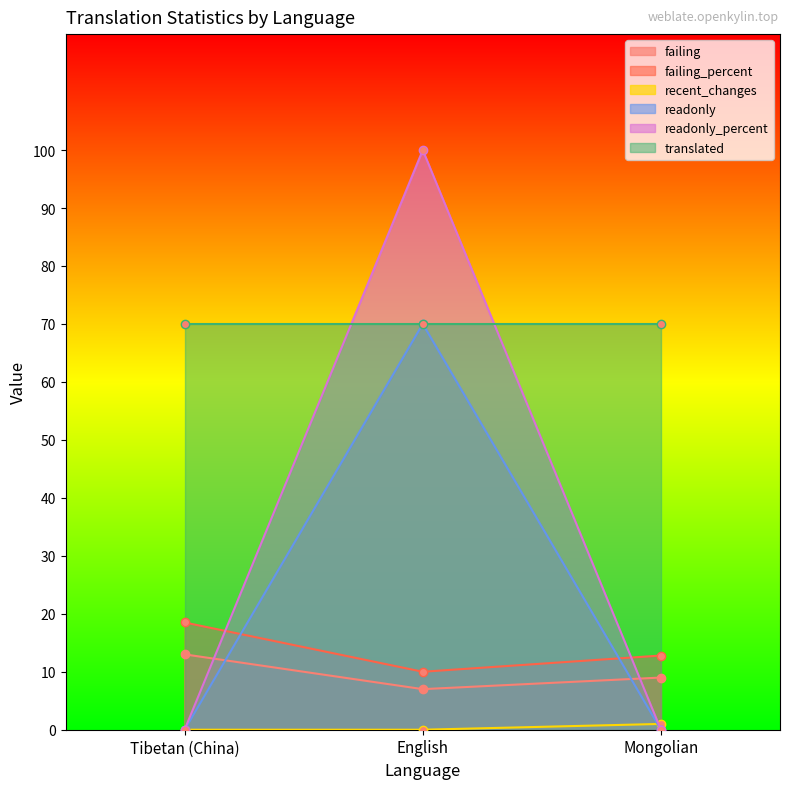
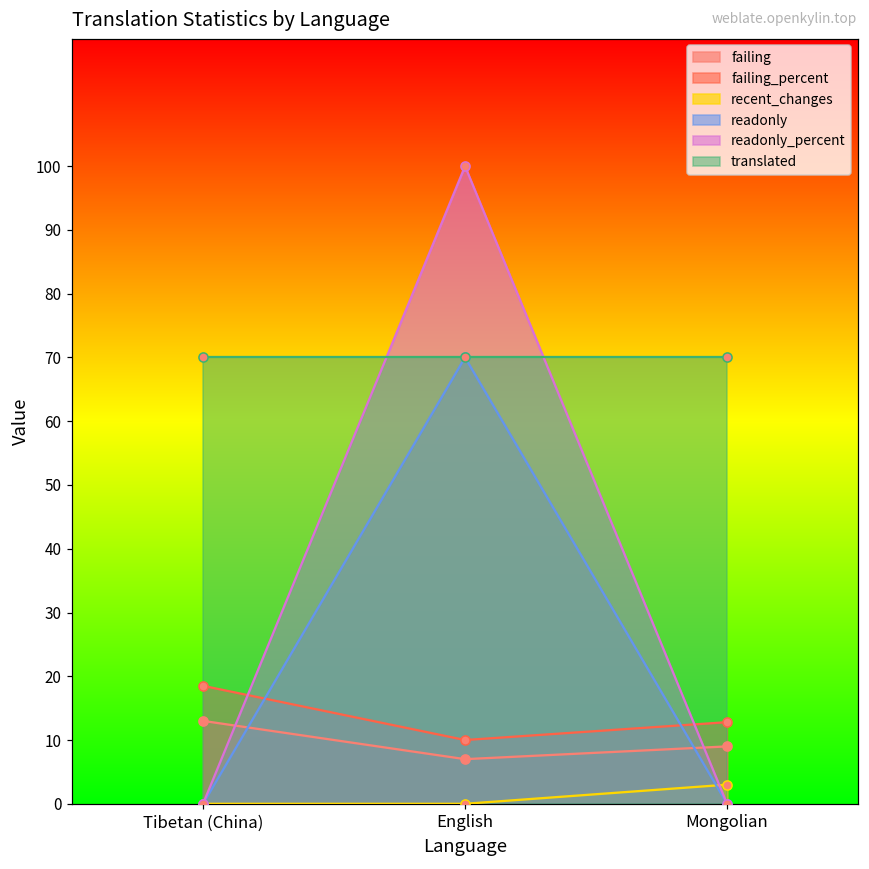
recent_changes, Mongolian: 1 -> 3
